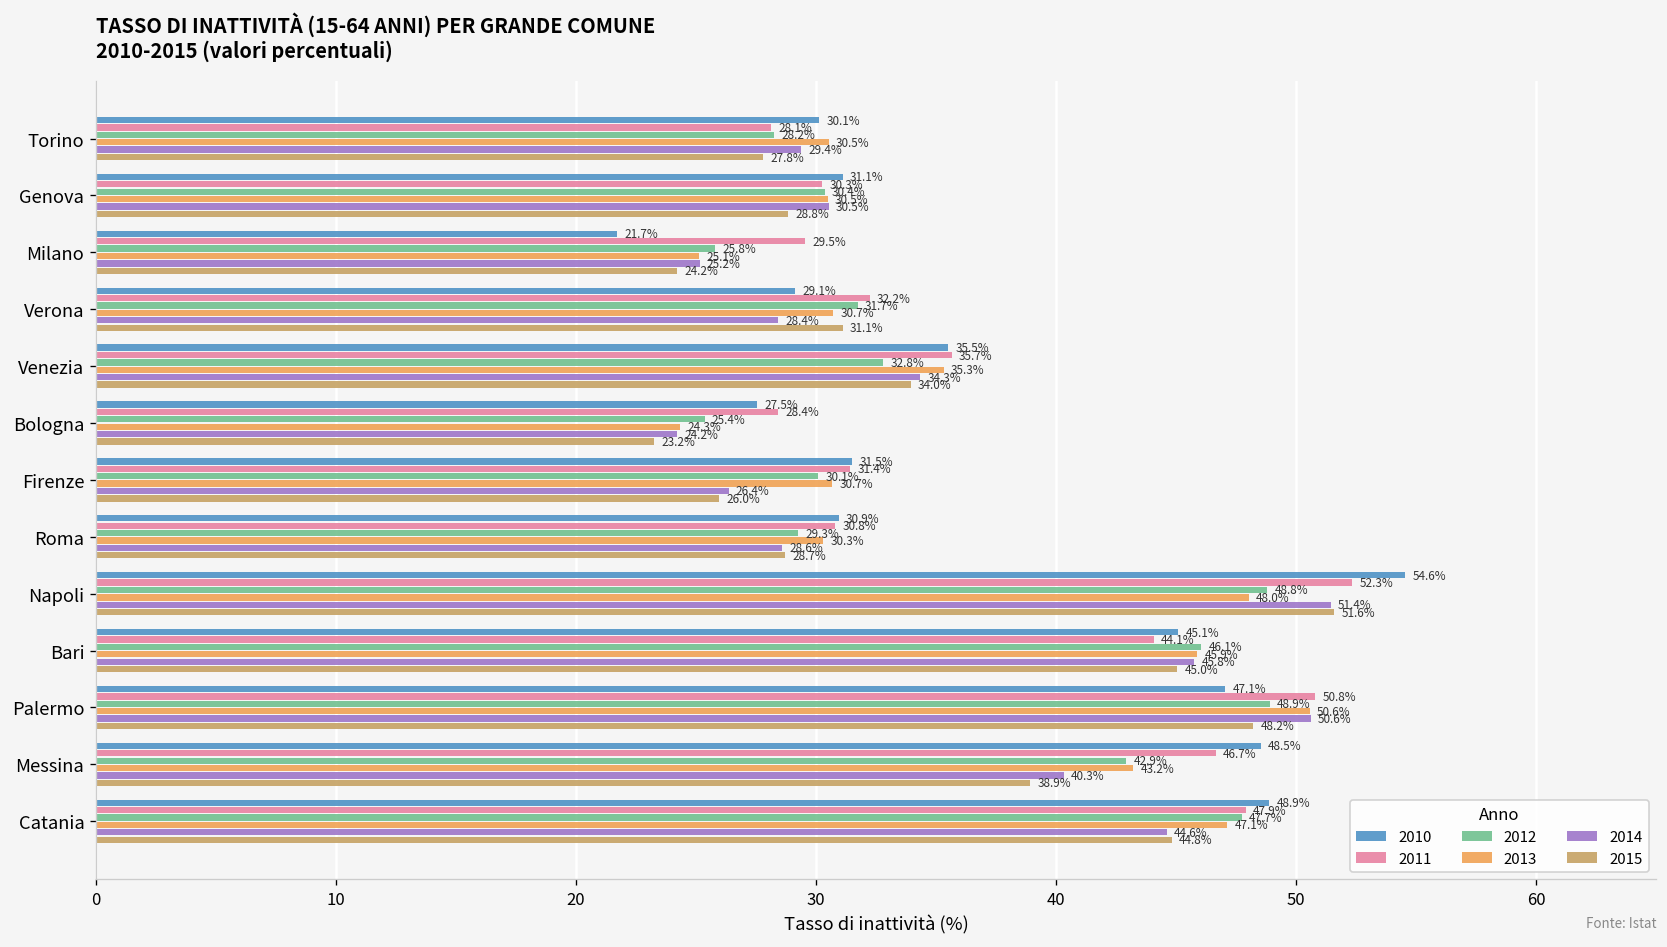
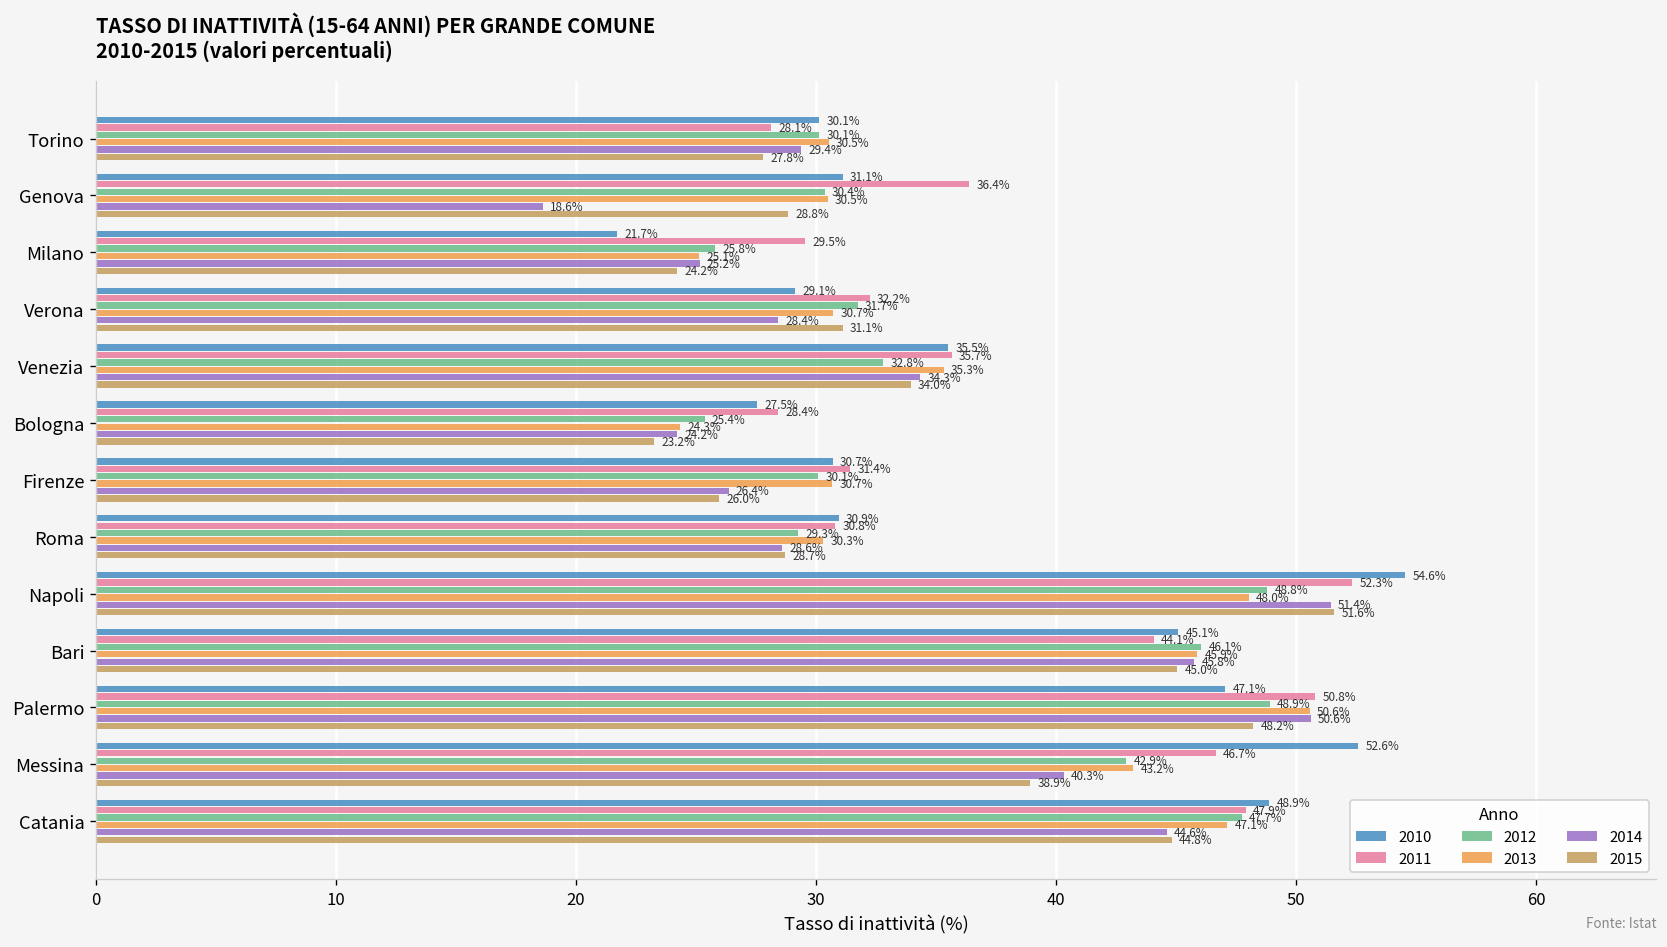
2012, Torino: 28.2% -> 30.1%
2011, Genova: 30.3% -> 36.4%
2014, Genova: 30.5% -> 18.6%
2010, Firenze: 31.5% -> 30.7%
2010, Messina: 48.5% -> 52.6%
